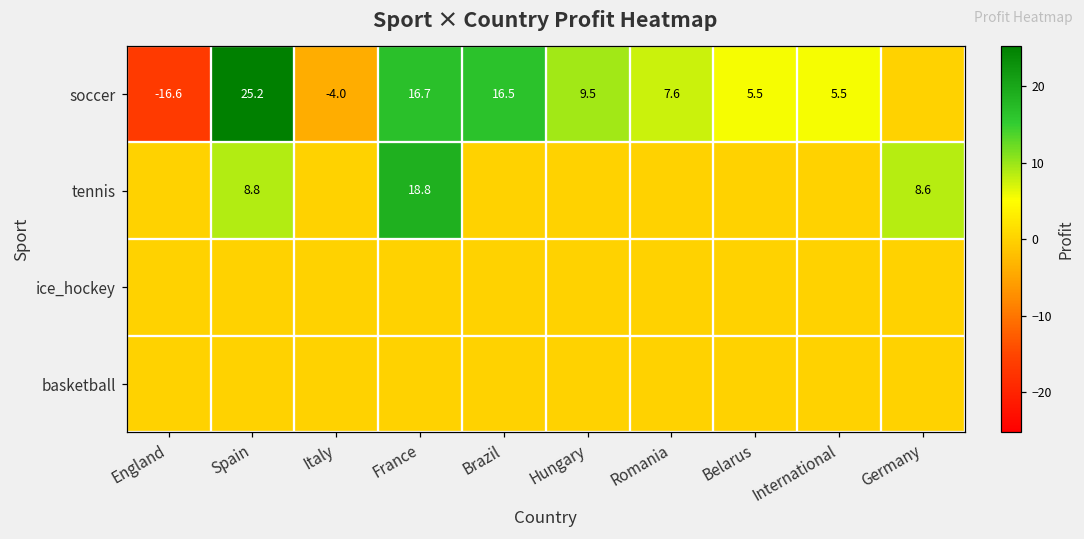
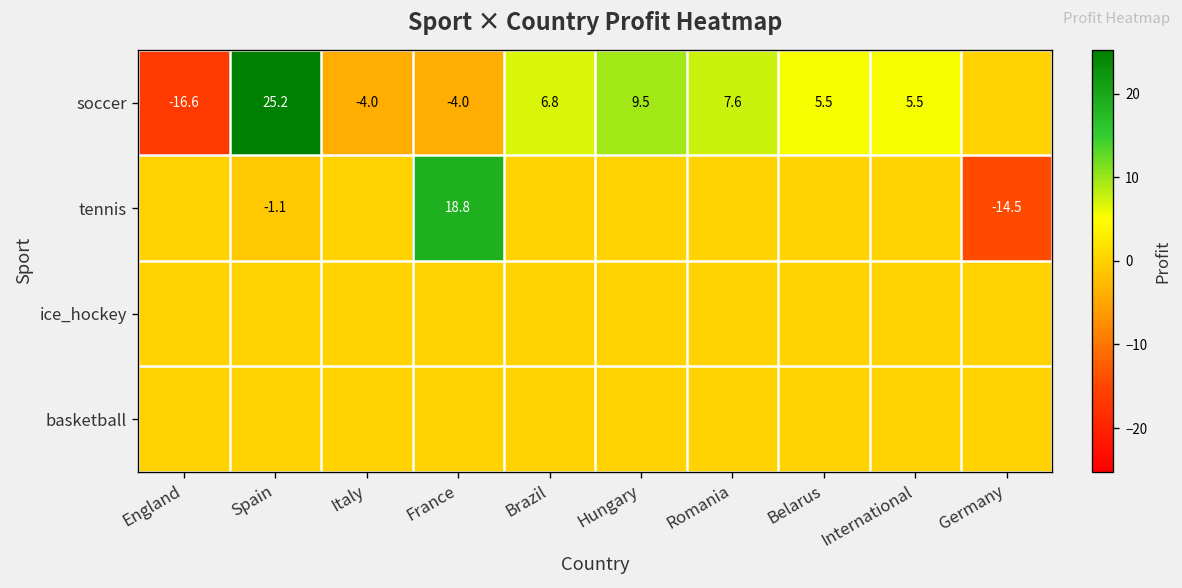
soccer, France: 16.7 -> -4.0
soccer, Brazil: 16.5 -> 6.8
tennis, Spain: 8.8 -> -1.1
tennis, Germany: 8.6 -> -14.5
